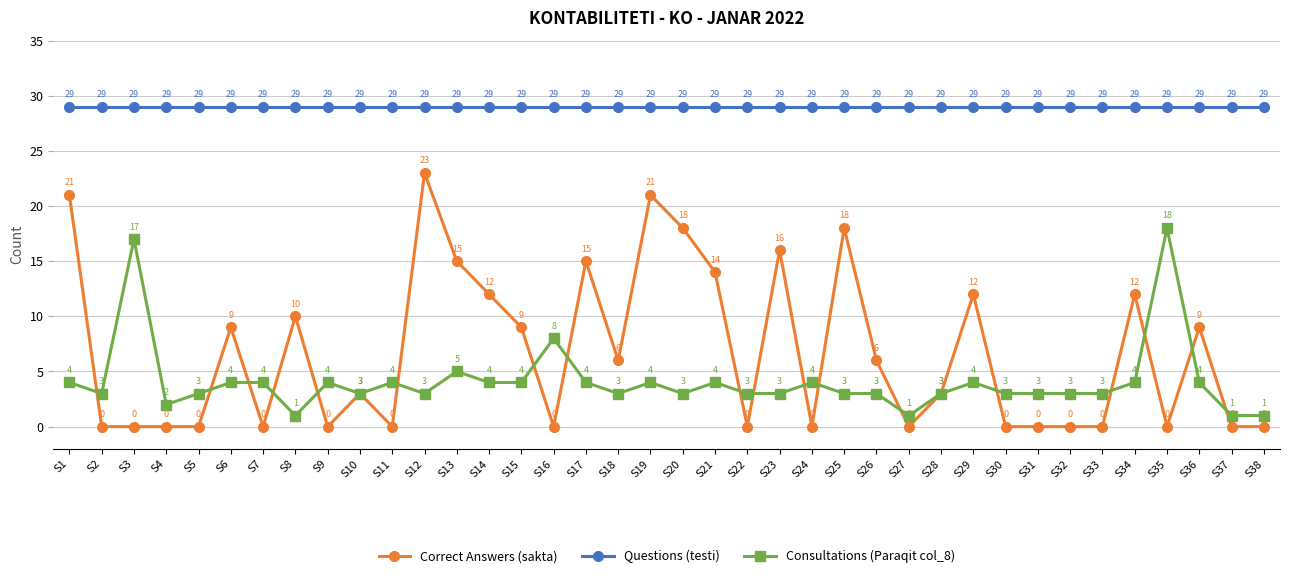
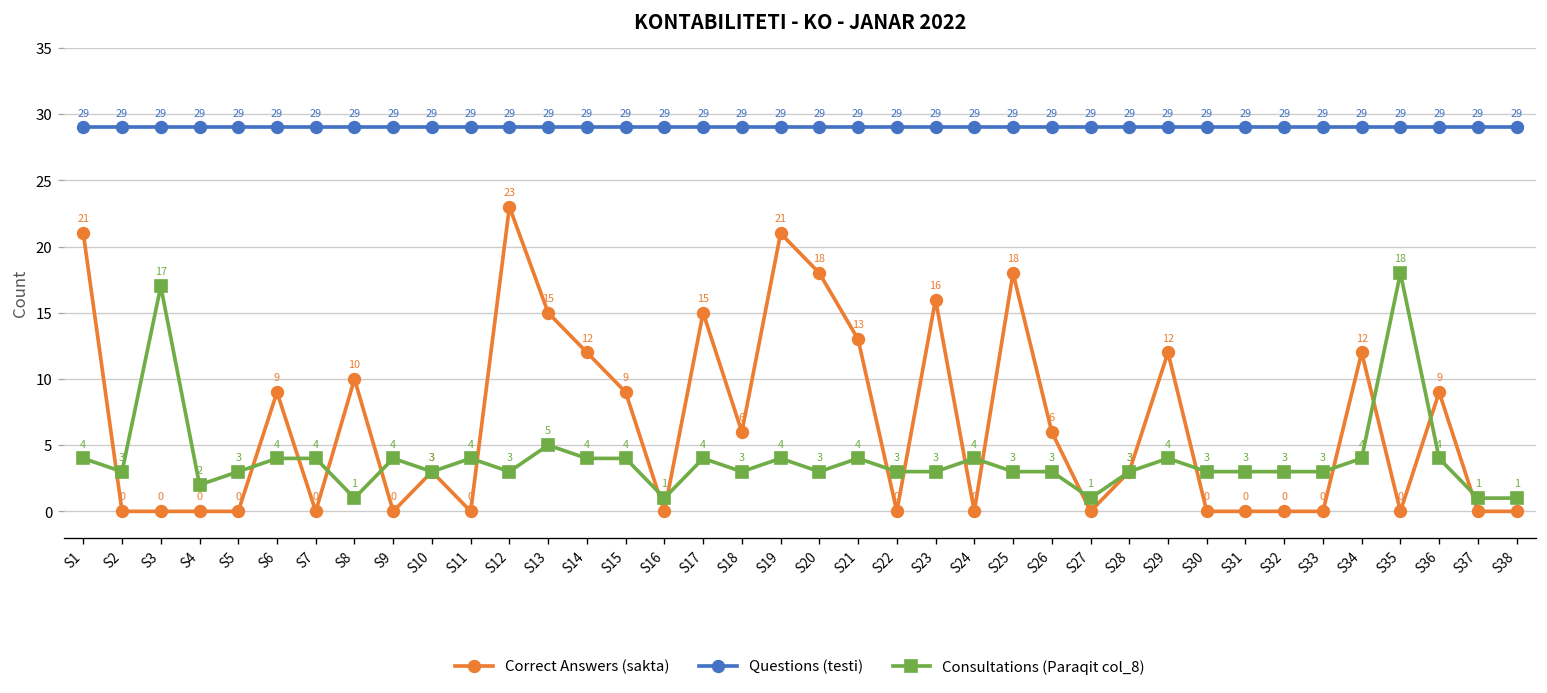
Consultations (Paraqit col_8), S16: 8 -> 1
Correct Answers (sakta), S21: 14 -> 13
